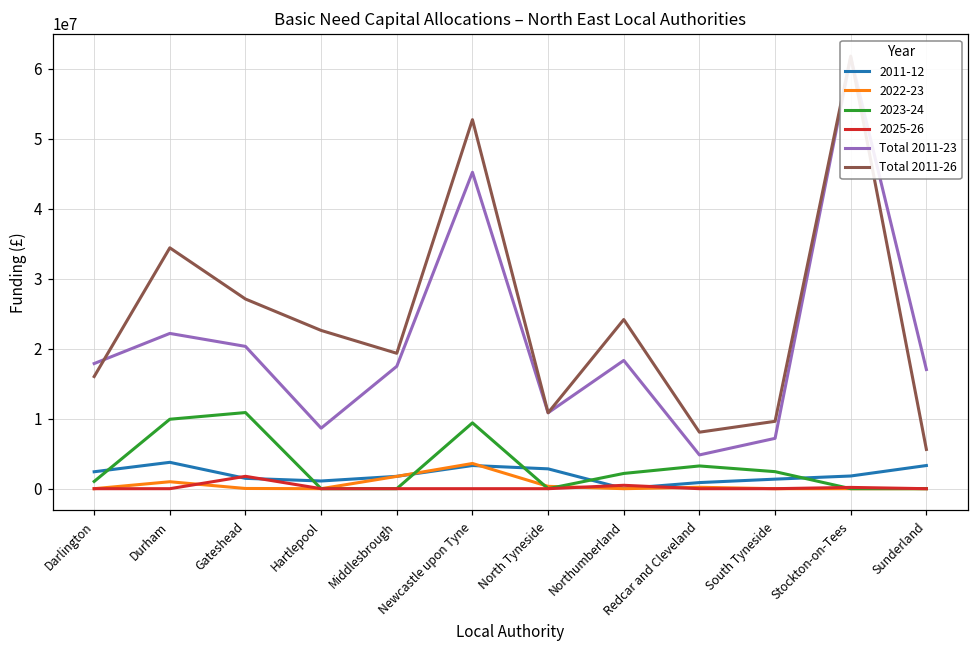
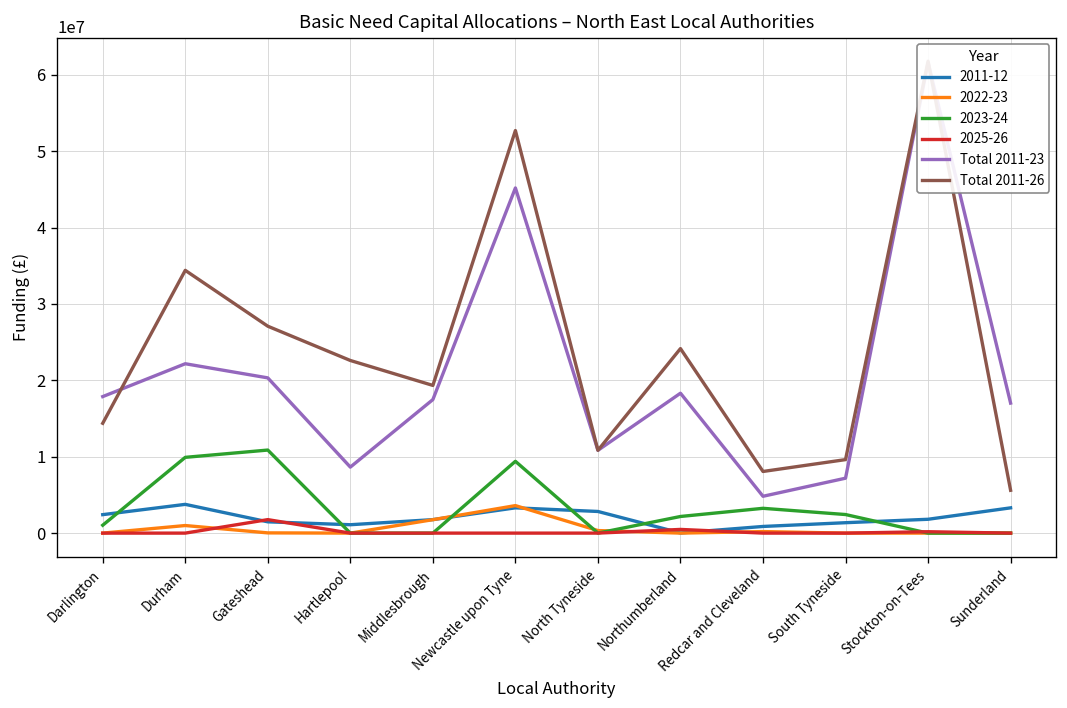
Total 2011-26, Darlington: 16000000 -> 14000000
